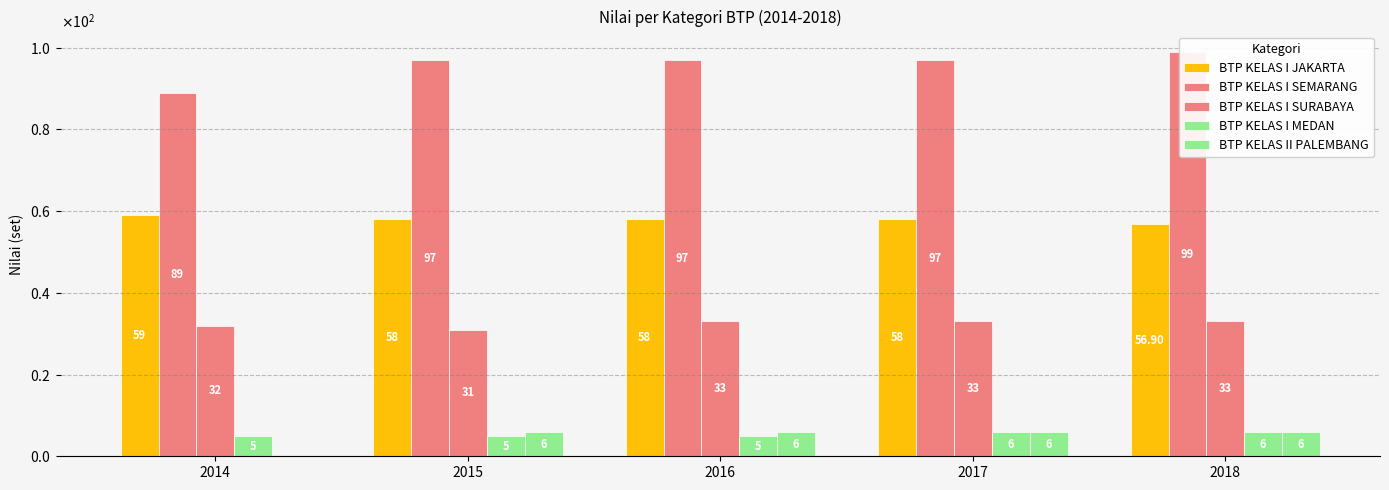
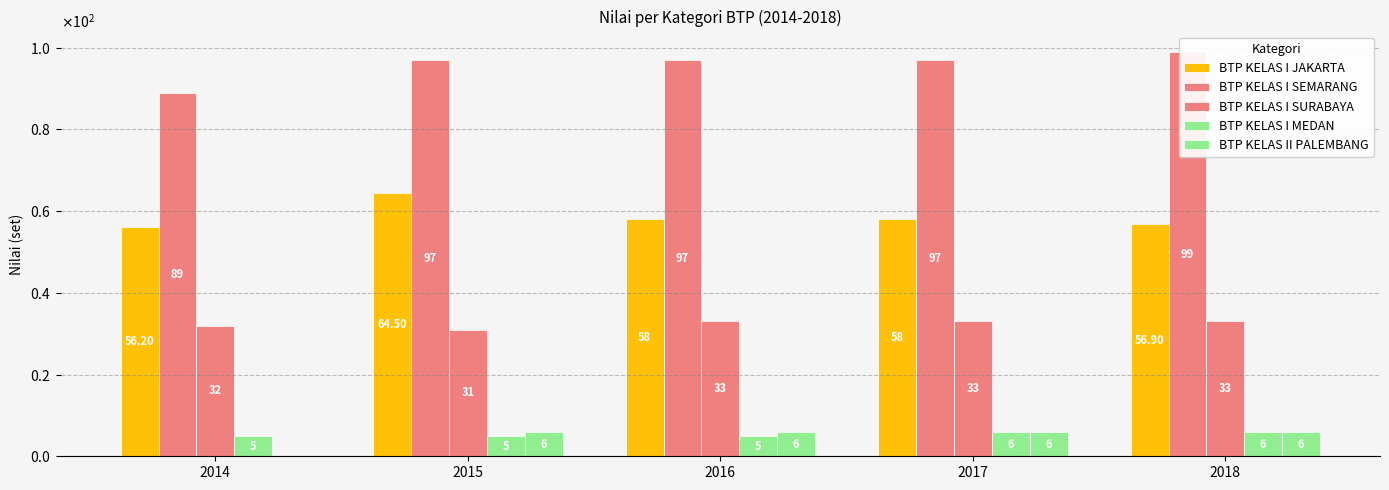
BTP KELAS I JAKARTA, 2014: 59 -> 56.20
BTP KELAS I JAKARTA, 2015: 58 -> 64.50
